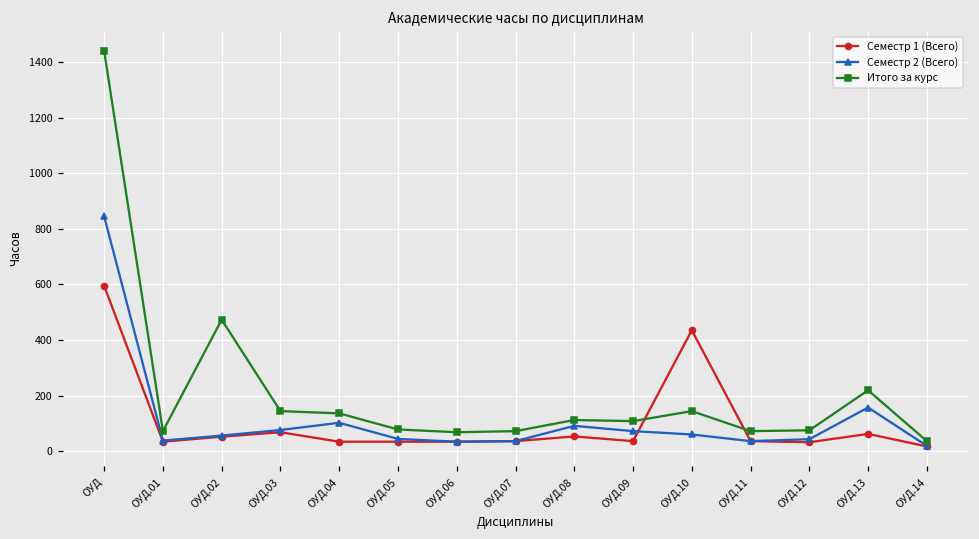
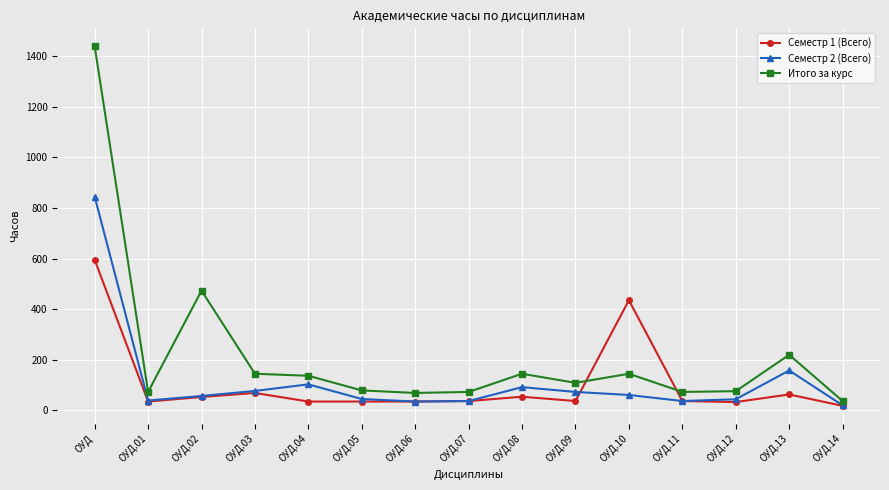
Итого за курс, ОУД.08: 110 -> 140
